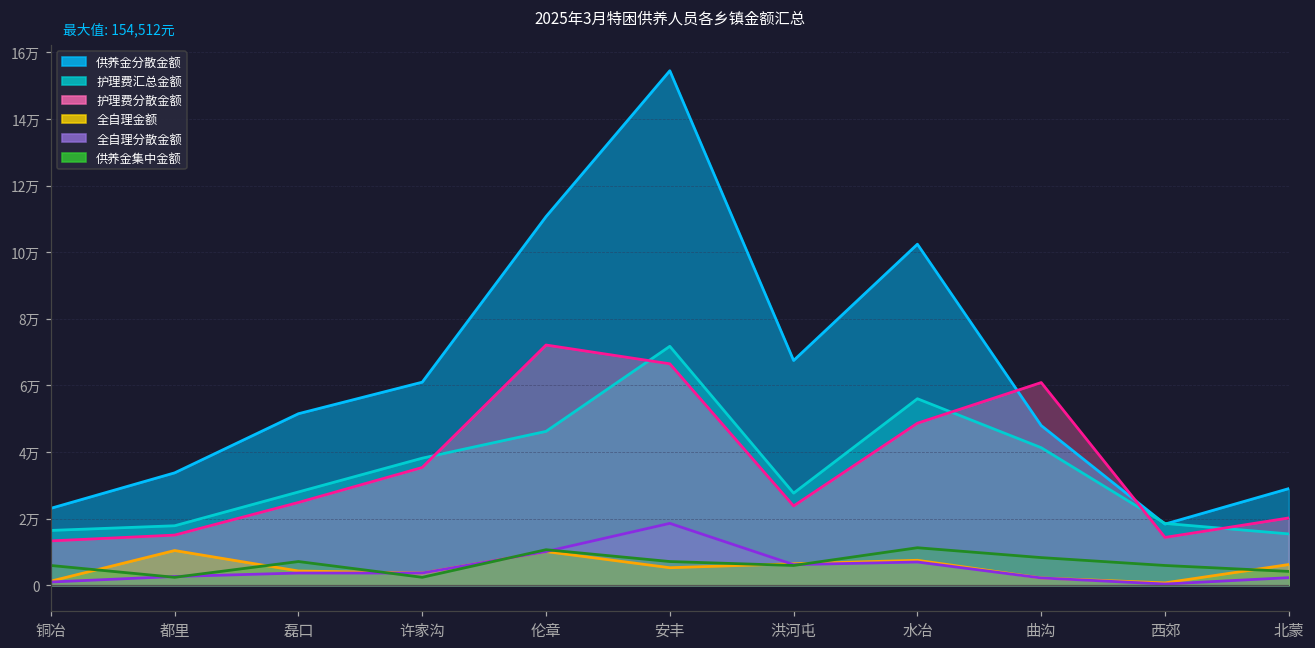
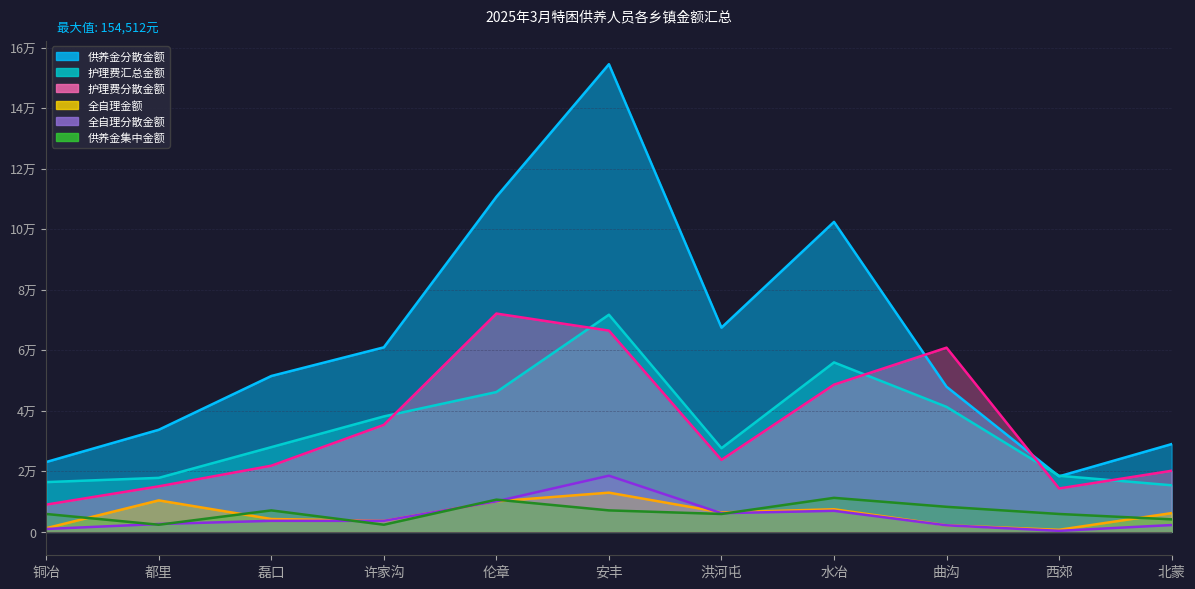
护理费分散金额, 铜冶: 1.3万 -> 0.9万
护理费分散金额, 磊口: 2.5万 -> 2.2万
全自理金额, 安丰: 0.5万 -> 1.3万
